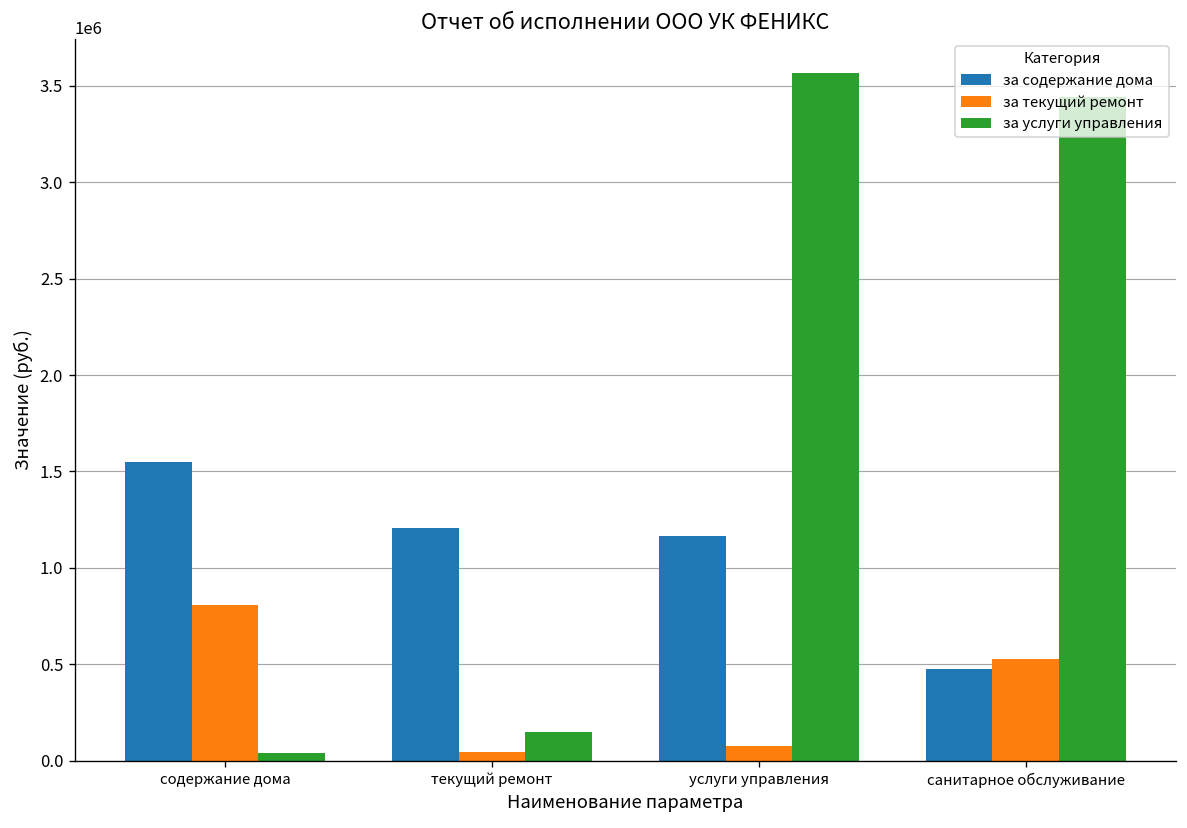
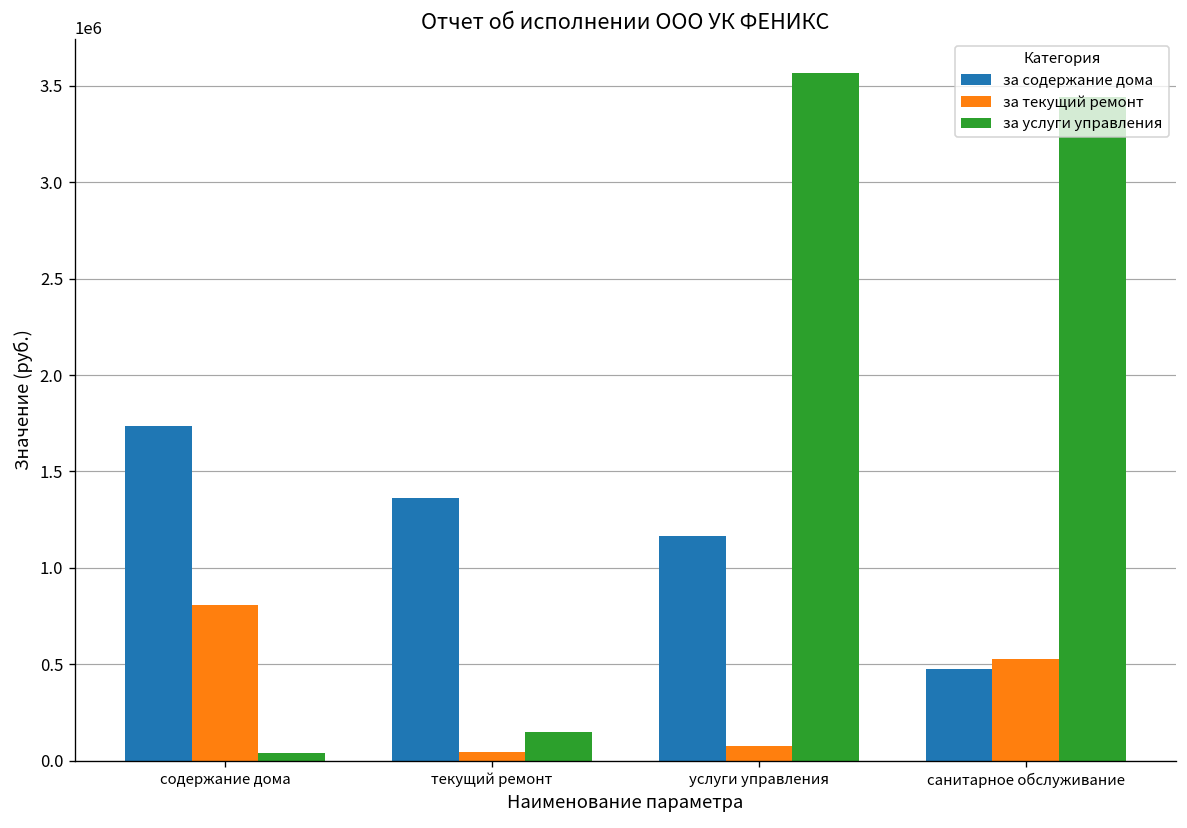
за содержание дома, содержание дома: 1550000 -> 1740000
за содержание дома, текущий ремонт: 1200000 -> 1360000
